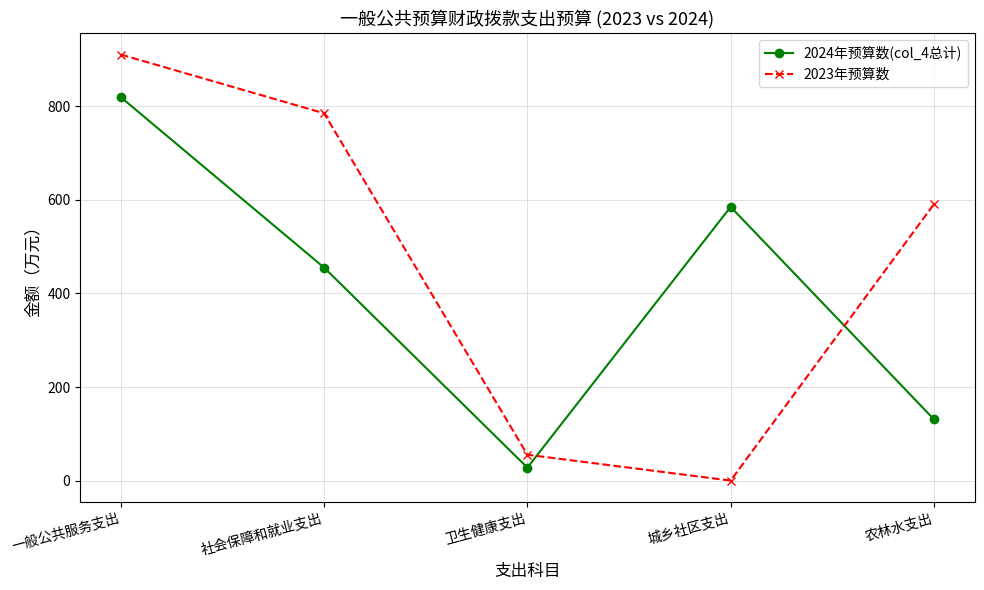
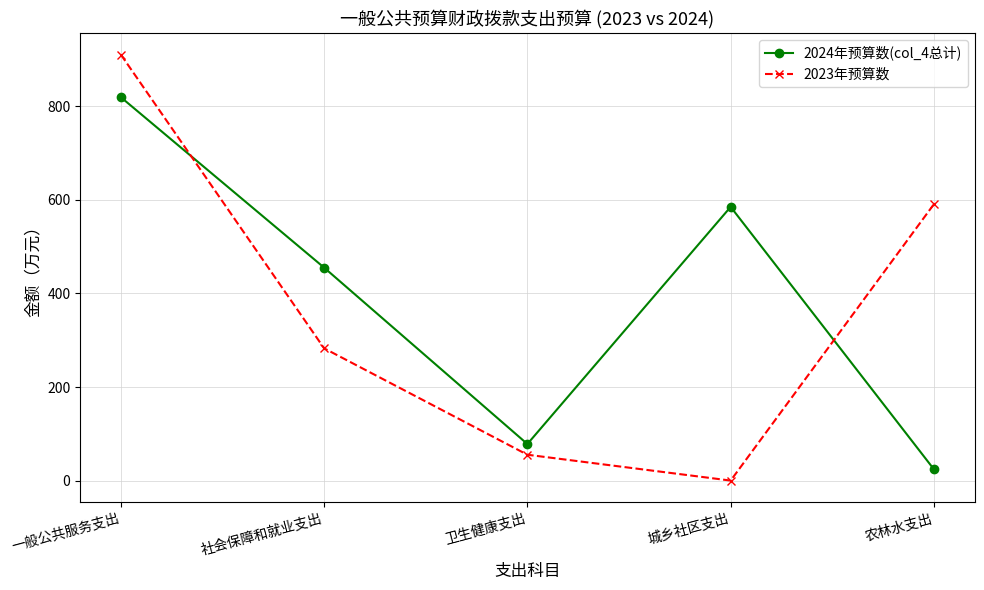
2023年预算数, 社会保障和就业支出: 790 -> 280
2024年预算数(col_4总计), 卫生健康支出: 30 -> 80
2024年预算数(col_4总计), 农林水支出: 130 -> 20
